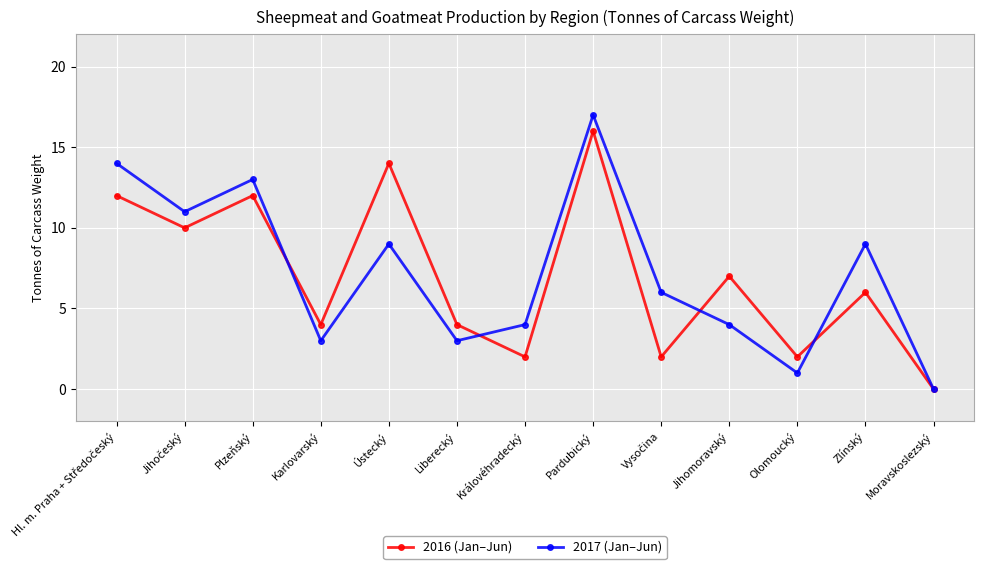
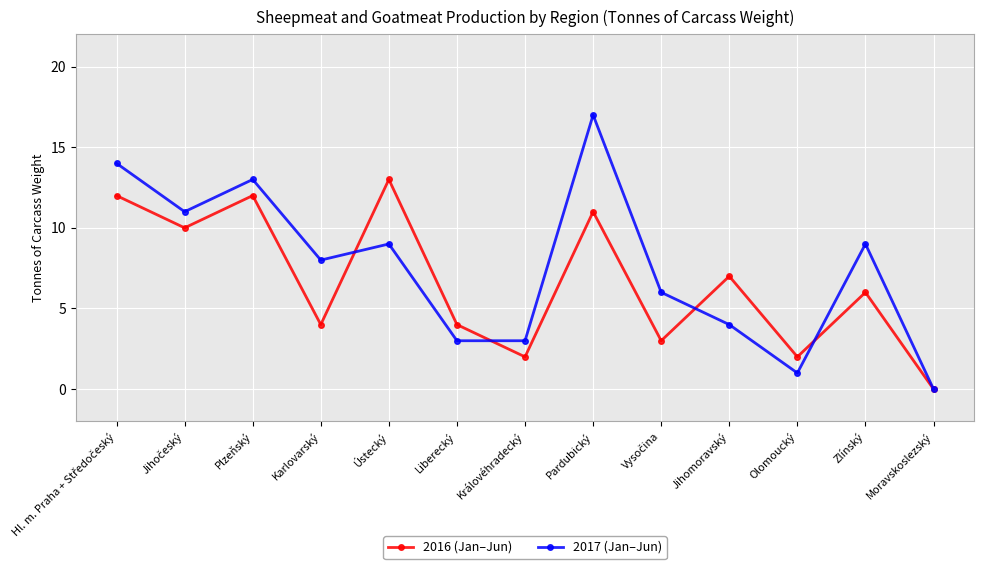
2017 (Jan–Jun), Karlovarský: 3 -> 8
2016 (Jan–Jun), Ústecký: 14 -> 13
2017 (Jan–Jun), Královéhradecký: 4 -> 3
2016 (Jan–Jun), Pardubický: 16 -> 11
2016 (Jan–Jun), Vysočina: 2 -> 3
